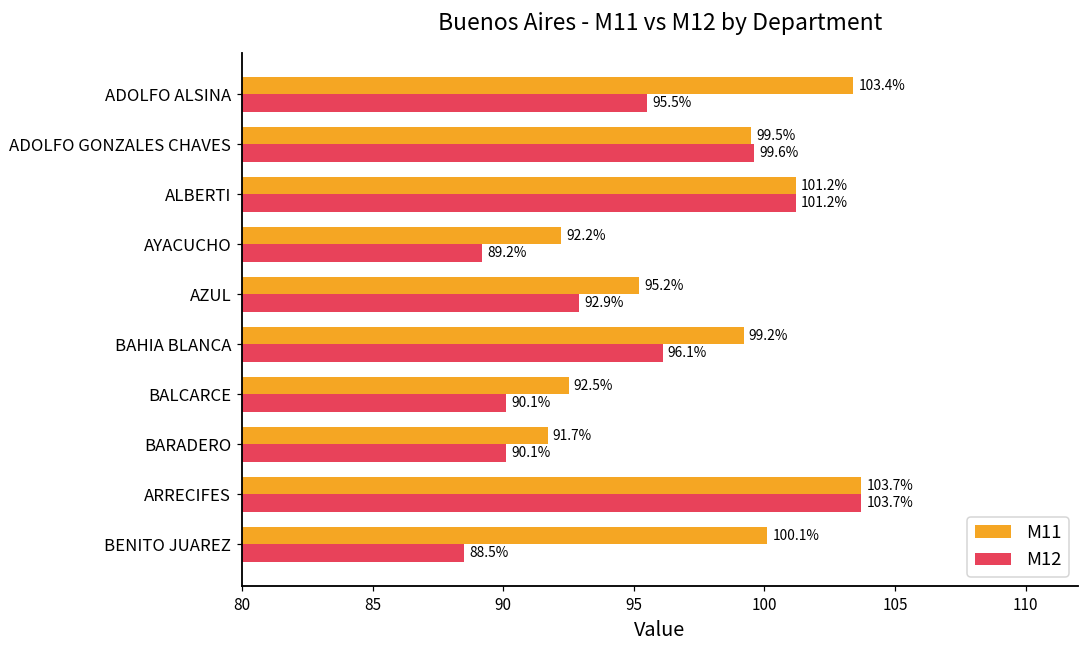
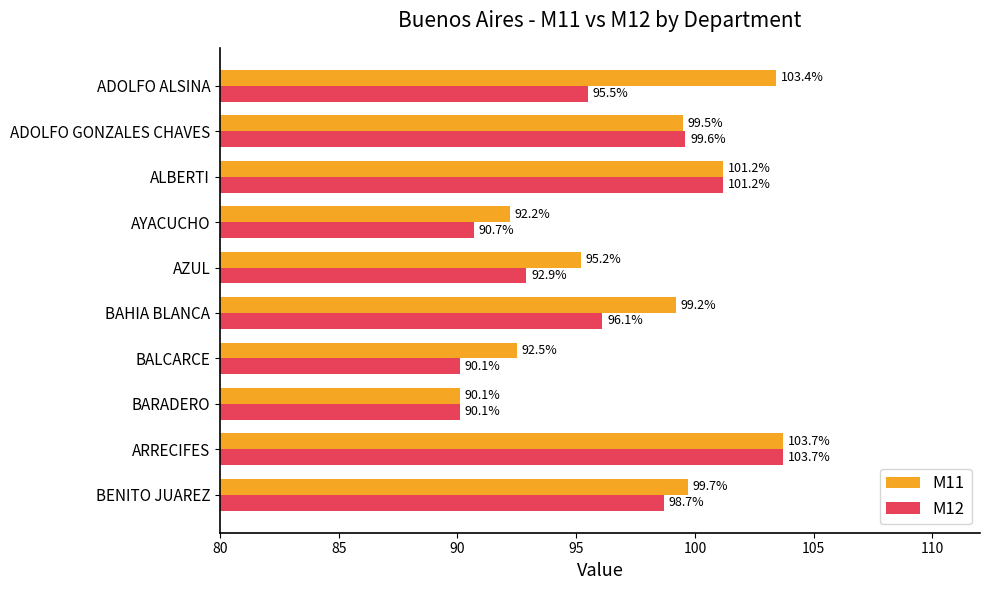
M12, AYACUCHO: 89.2% -> 90.7%
M11, BARADERO: 91.7% -> 90.1%
M11, BENITO JUAREZ: 100.1% -> 99.7%
M12, BENITO JUAREZ: 88.5% -> 98.7%
